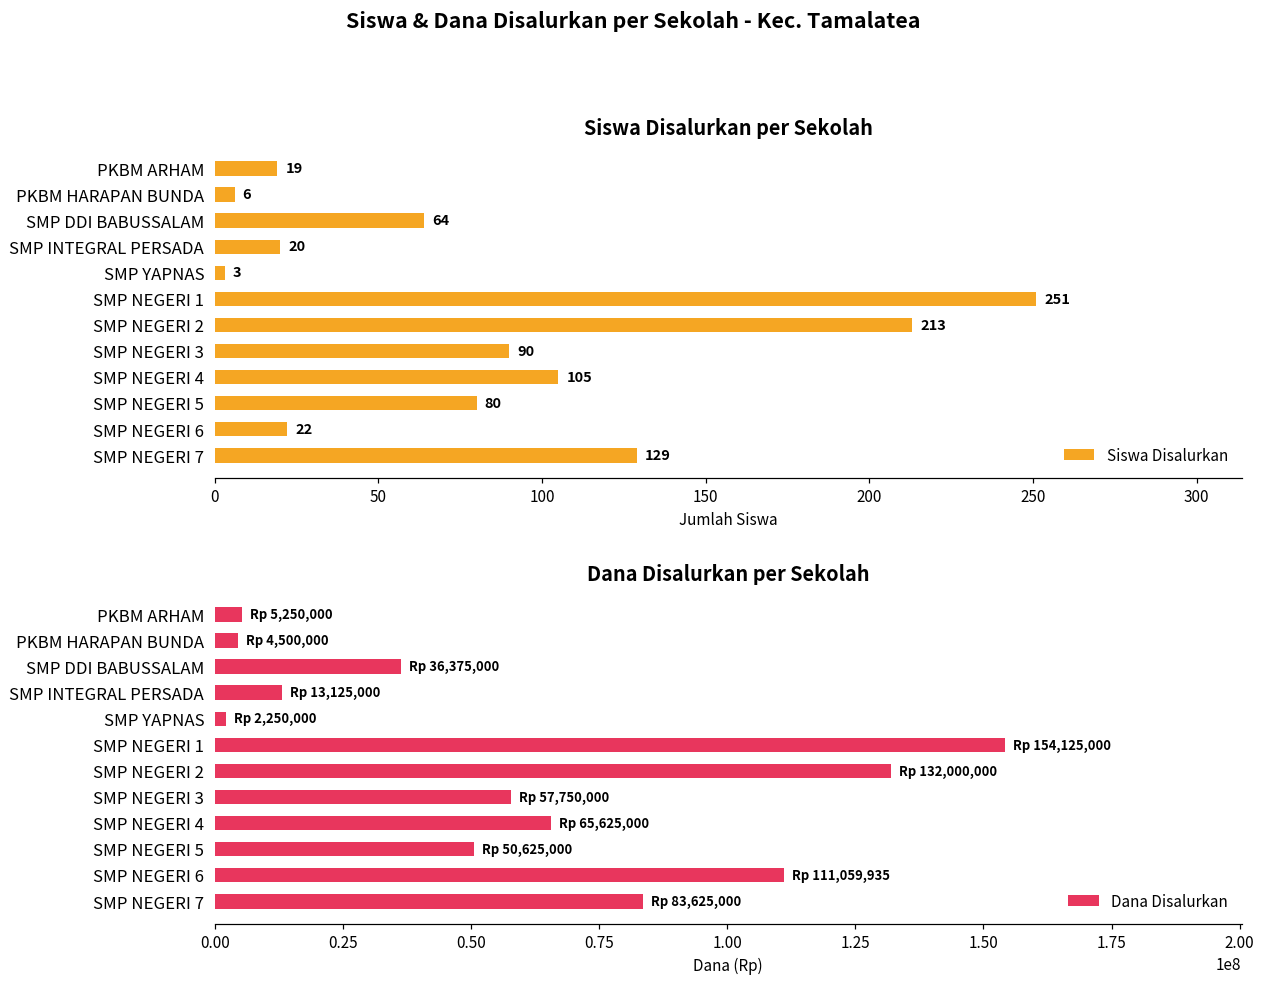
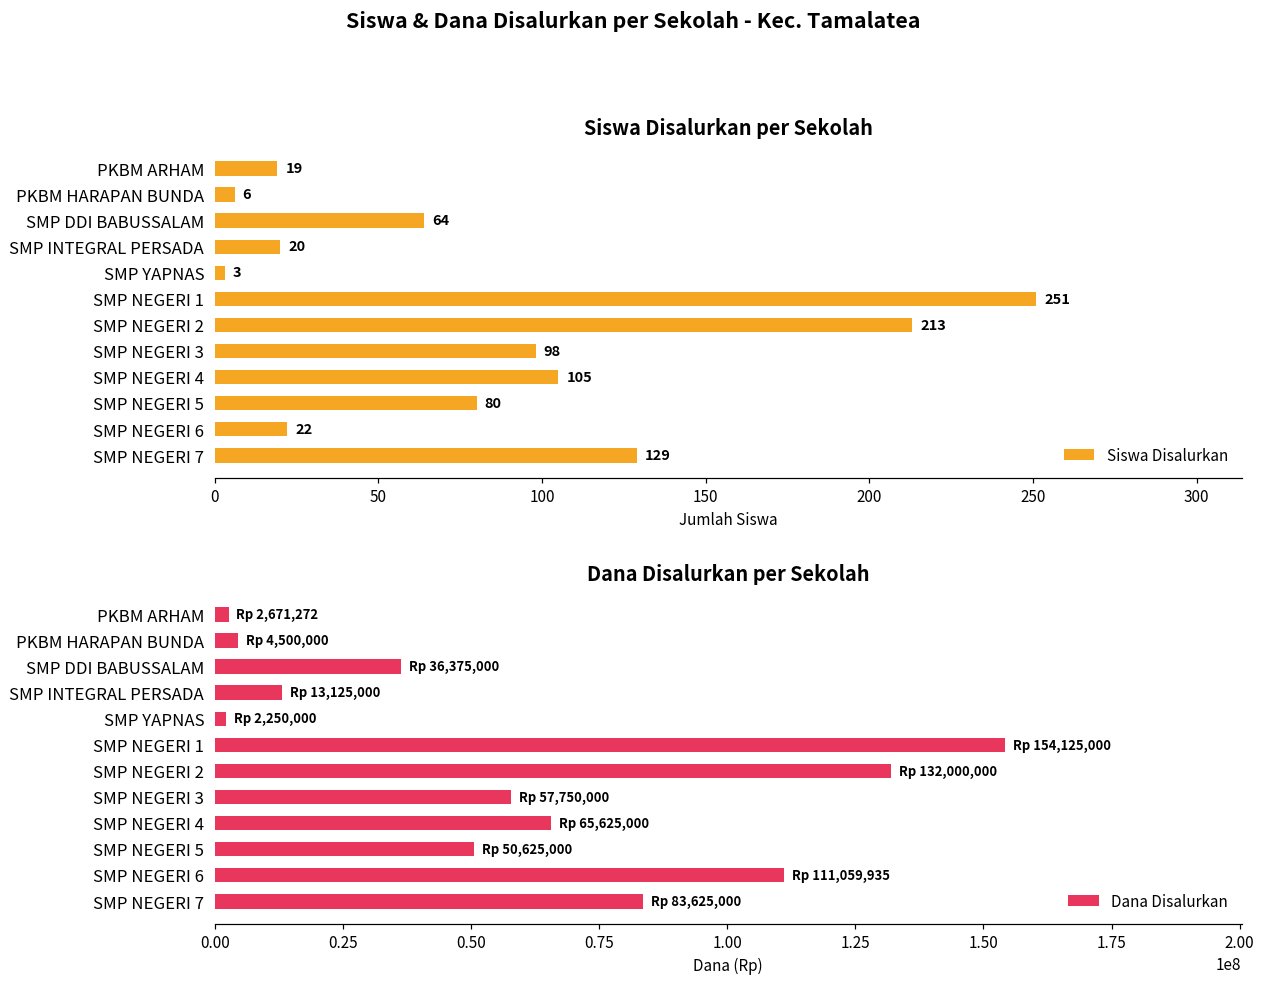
Siswa Disalurkan per Sekolah, SMP NEGERI 3: 90 -> 98
Dana Disalurkan per Sekolah, PKBM ARHAM: 5,250,000 -> 2,671,272
